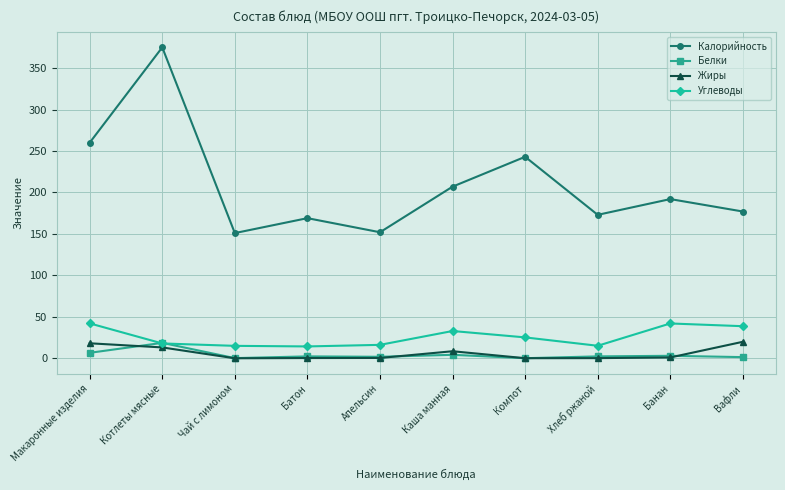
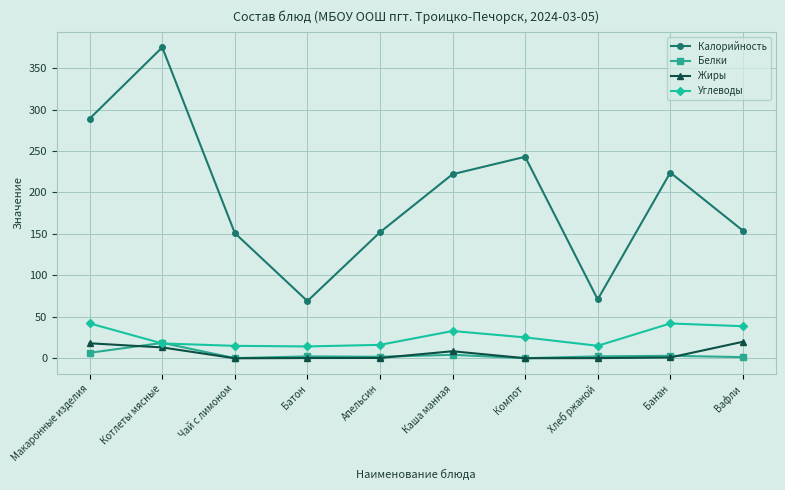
Калорийность, Макаронные изделия: 260 -> 290
Калорийность, Батон: 170 -> 70
Калорийность, Каша манная: 210 -> 220
Калорийность, Хлеб ржаной: 170 -> 70
Калорийность, Банан: 190 -> 220
Калорийность, Вафли: 180 -> 150
